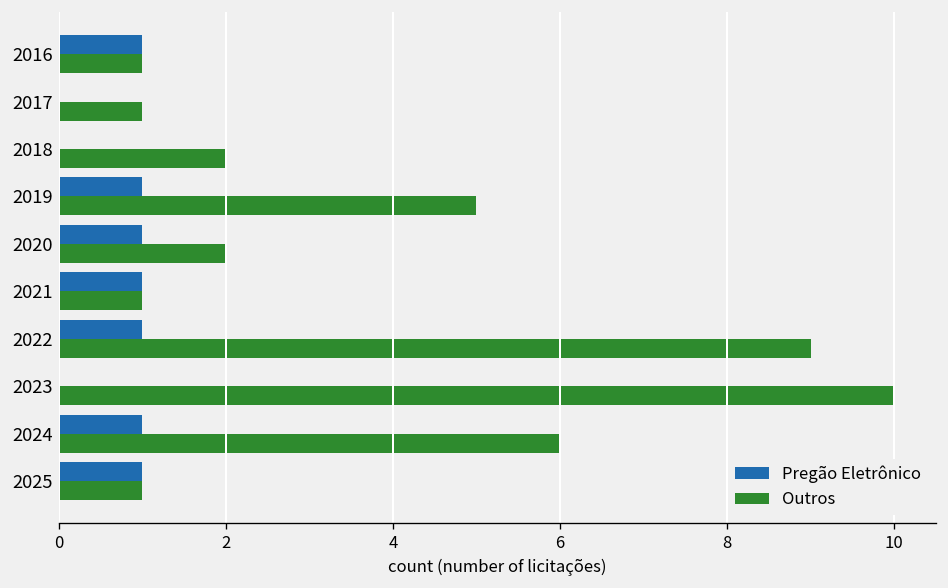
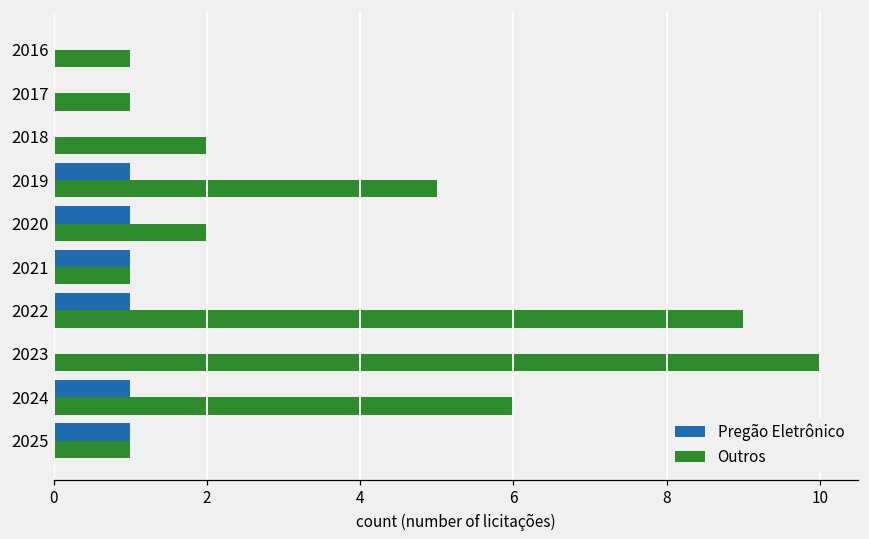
Pregão Eletrônico, 2016: 1 -> 0
